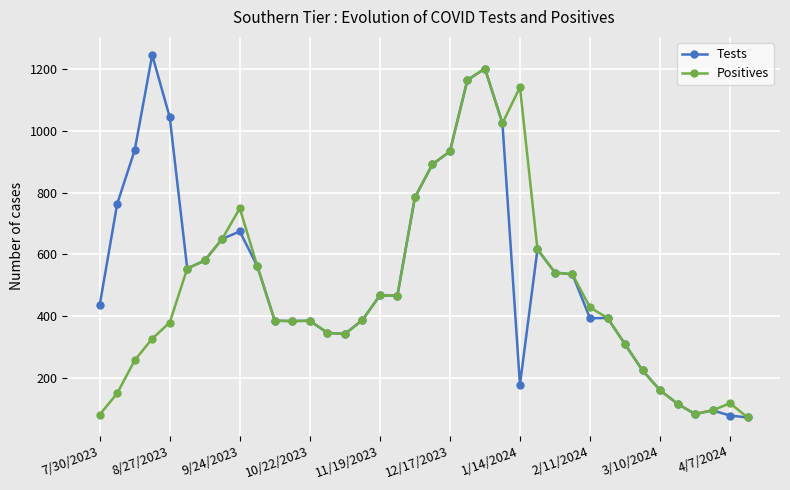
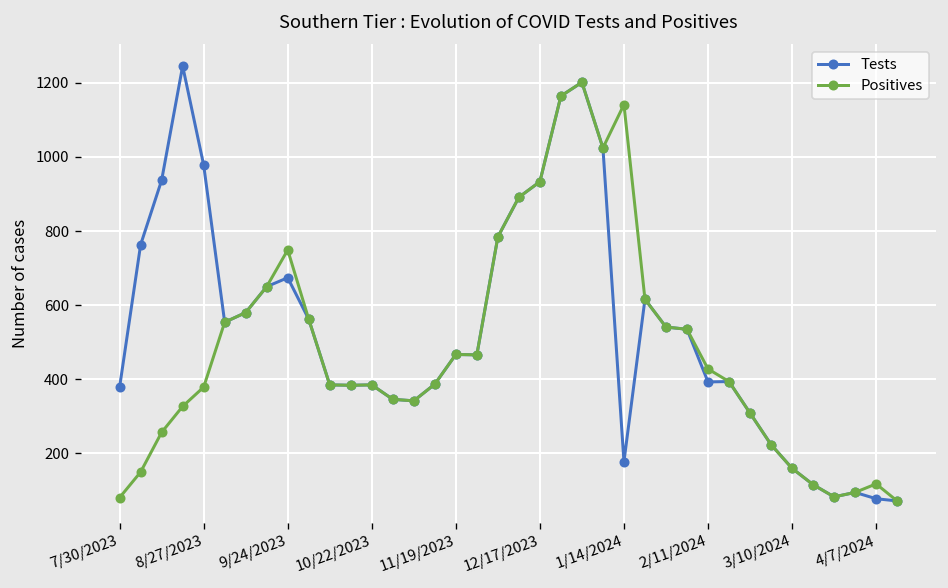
Tests, 7/30/2023: 440 -> 380
Tests, 8/27/2023: 1040 -> 980
